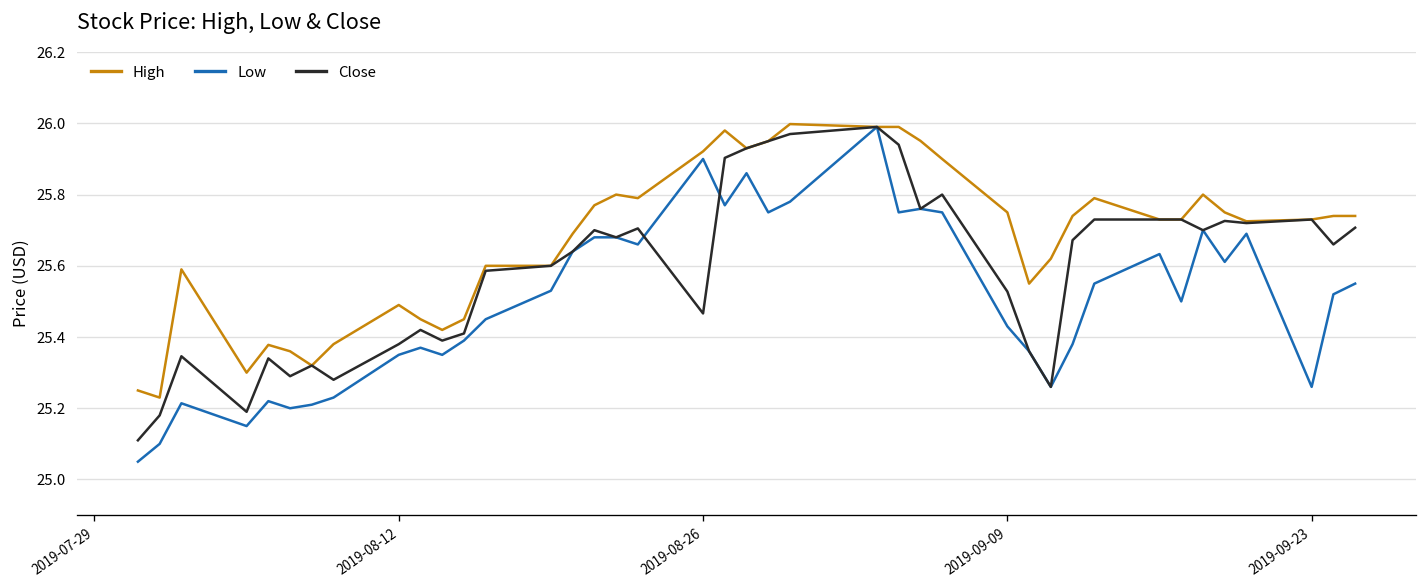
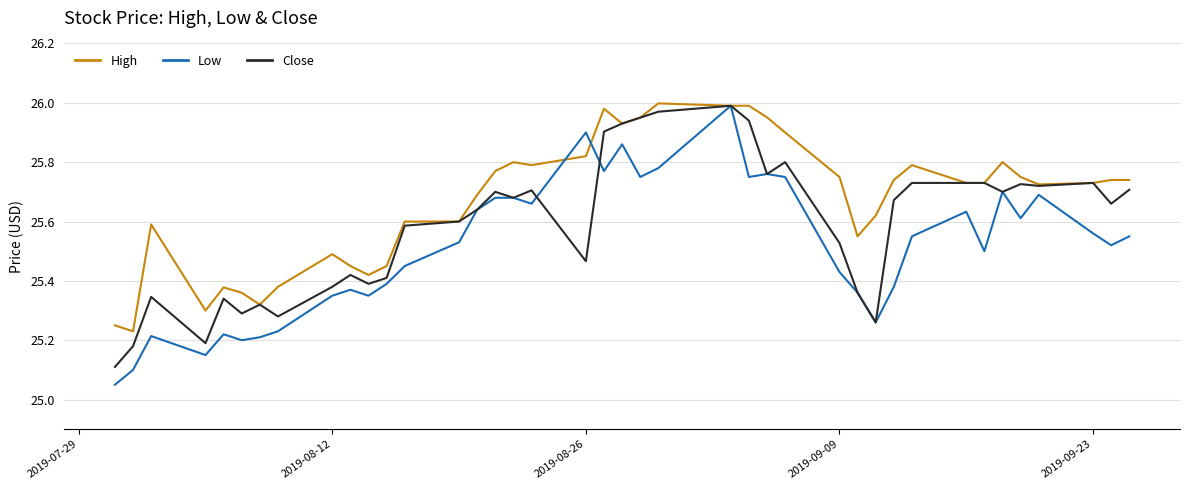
High, 2019-08-26: 25.92 -> 25.82
Low, 2019-09-23: 25.26 -> 25.56
